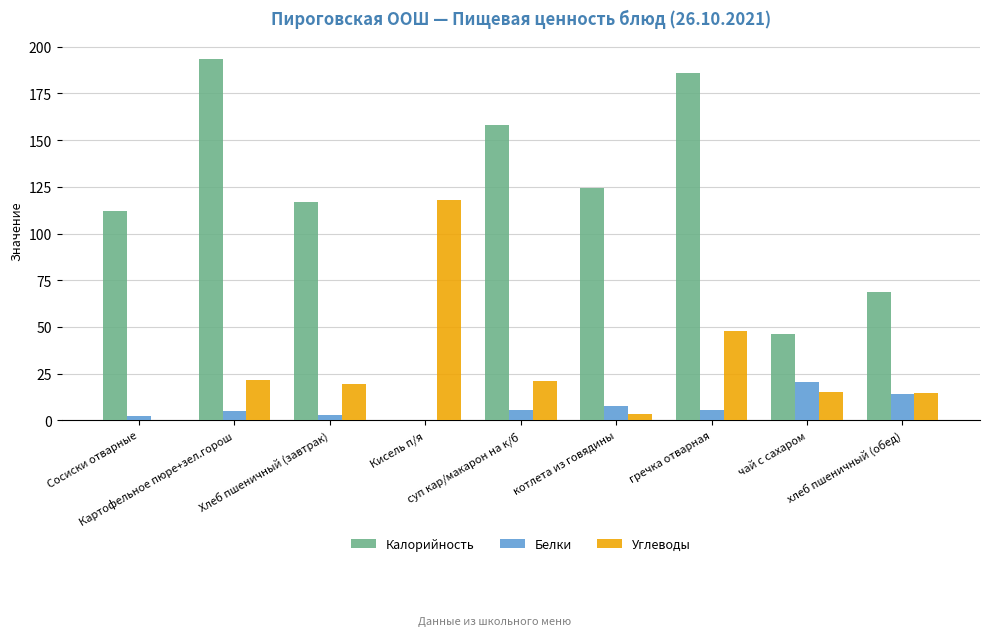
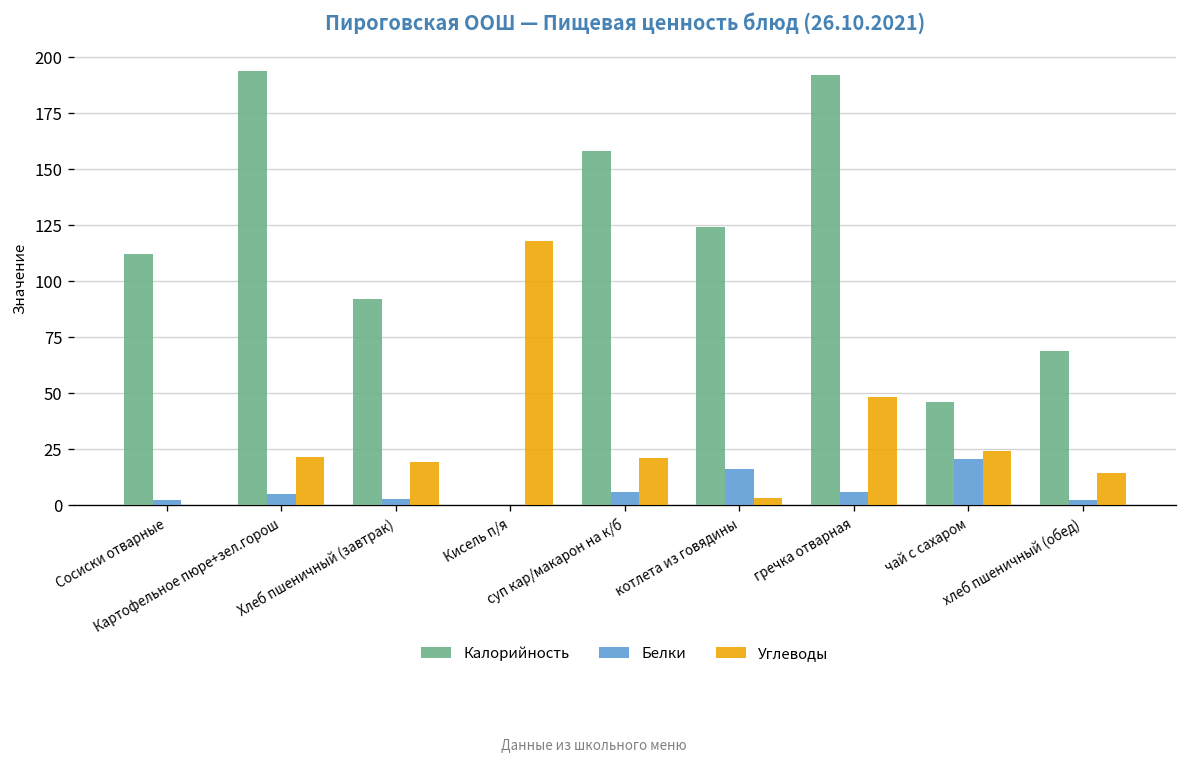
Калорийность, Хлеб пшеничный (завтрак): 117 -> 92
Белки, котлета из говядины: 8 -> 16
Калорийность, гречка отварная: 186 -> 192
Углеводы, чай с сахаром: 15 -> 24
Белки, хлеб пшеничный (обед): 14 -> 2
